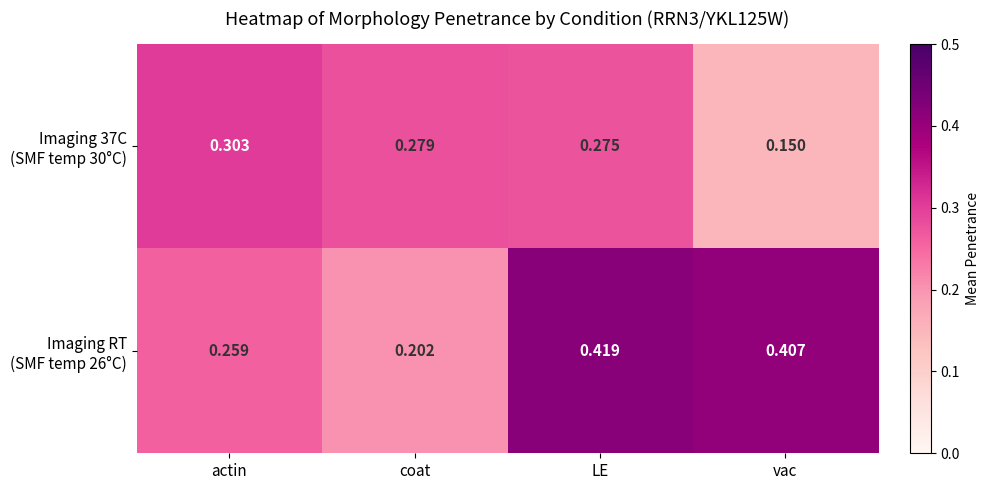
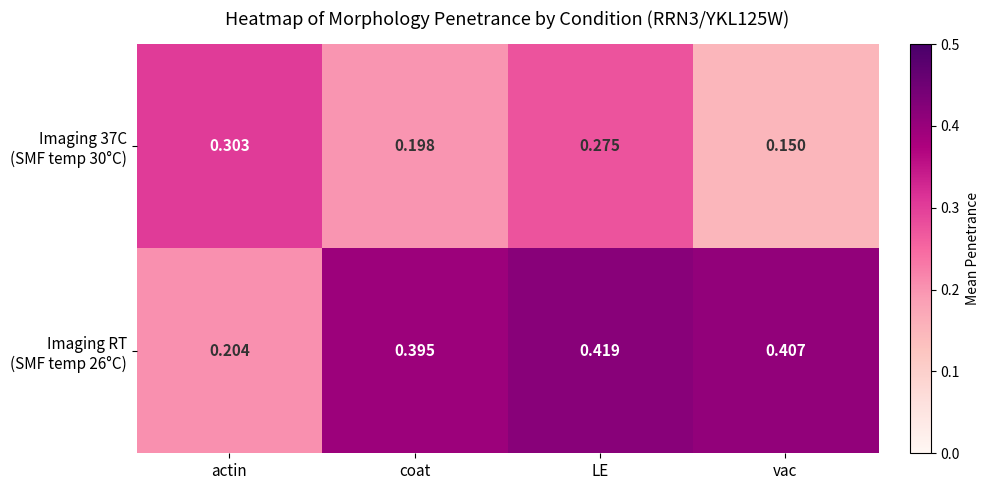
Imaging 37C (SMF temp 30°C), coat: 0.279 -> 0.198
Imaging RT (SMF temp 26°C), actin: 0.259 -> 0.204
Imaging RT (SMF temp 26°C), coat: 0.202 -> 0.395
